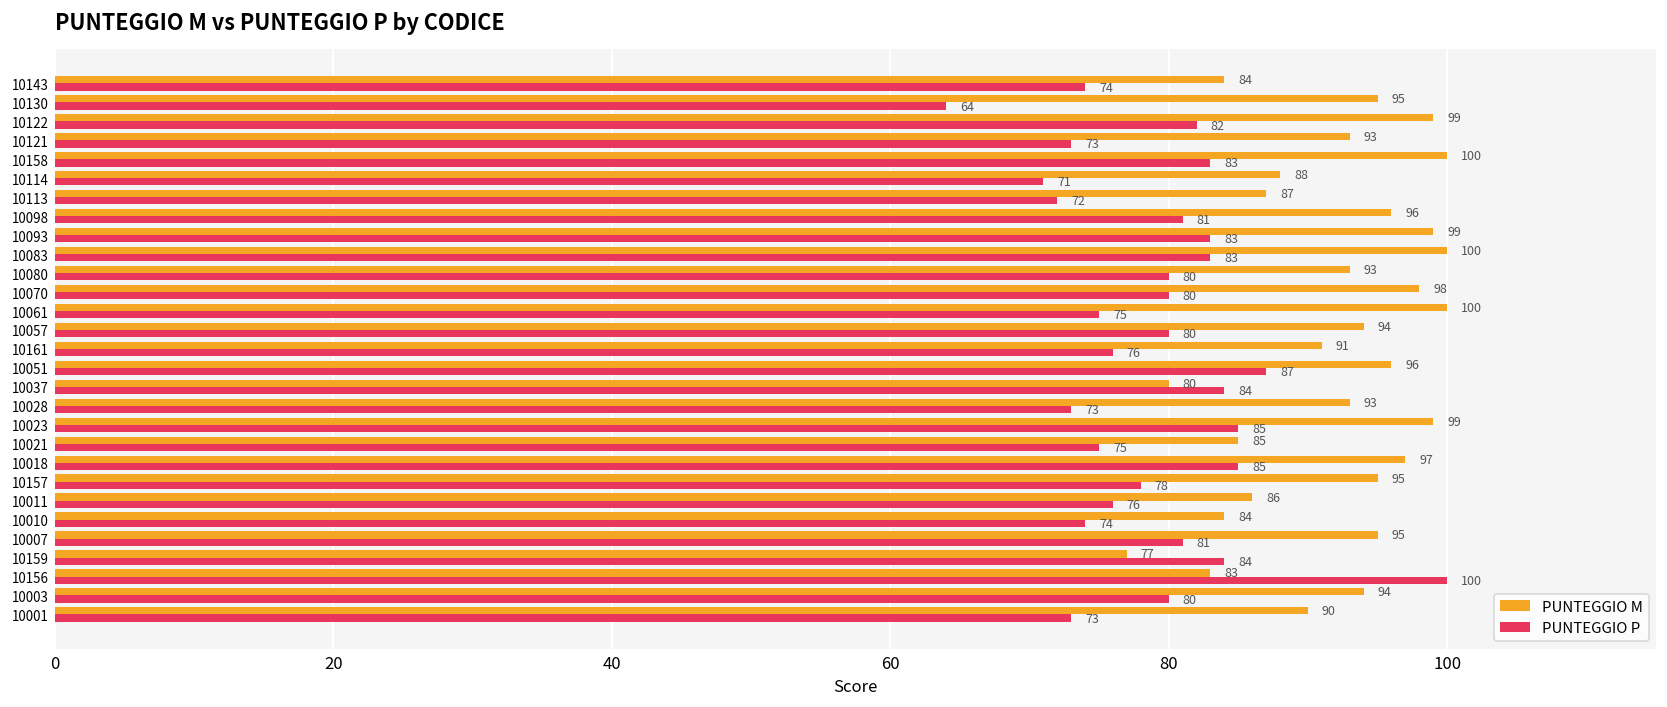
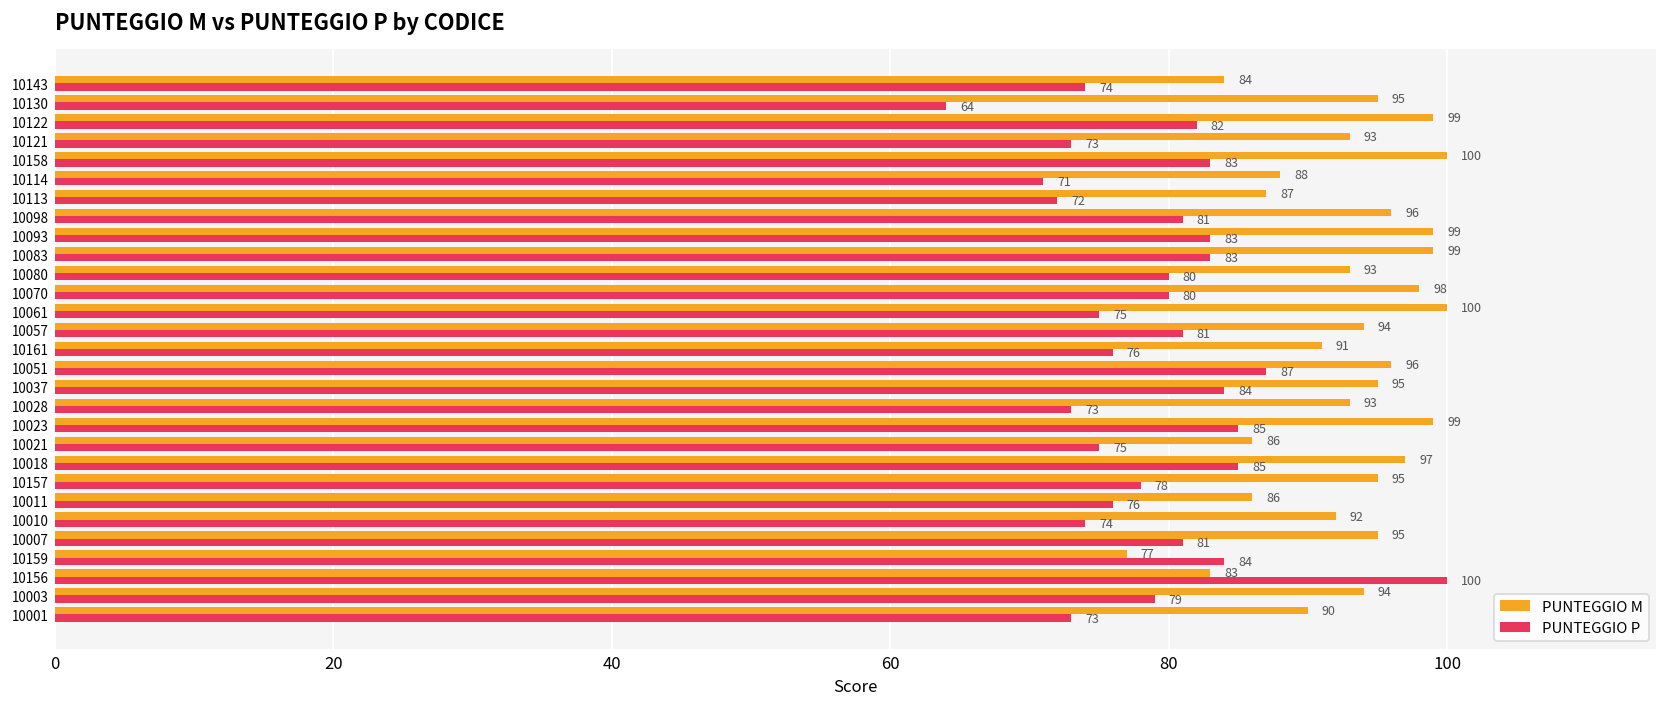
PUNTEGGIO M, 10083: 100 -> 99
PUNTEGGIO P, 10057: 80 -> 81
PUNTEGGIO M, 10037: 80 -> 95
PUNTEGGIO M, 10021: 85 -> 86
PUNTEGGIO M, 10010: 84 -> 92
PUNTEGGIO P, 10003: 80 -> 79
